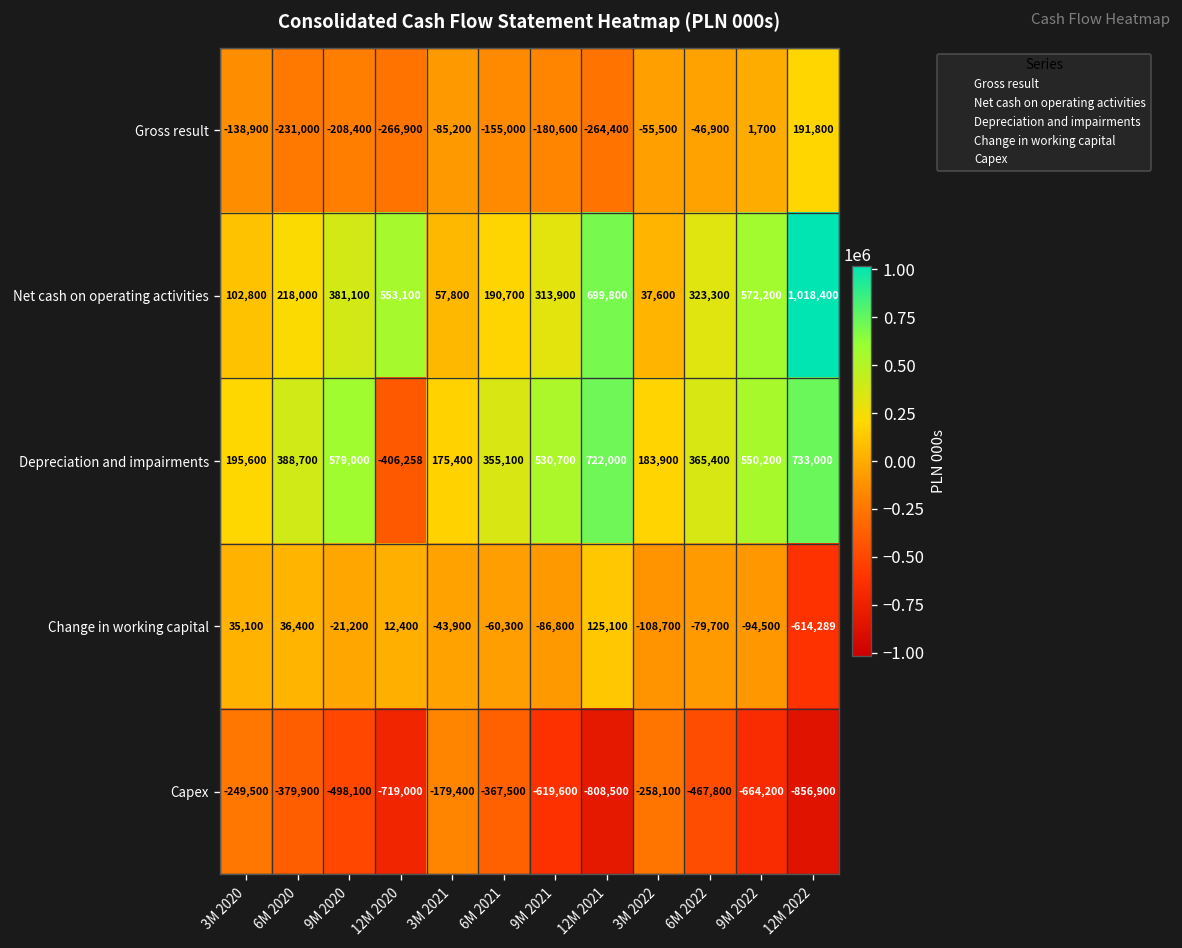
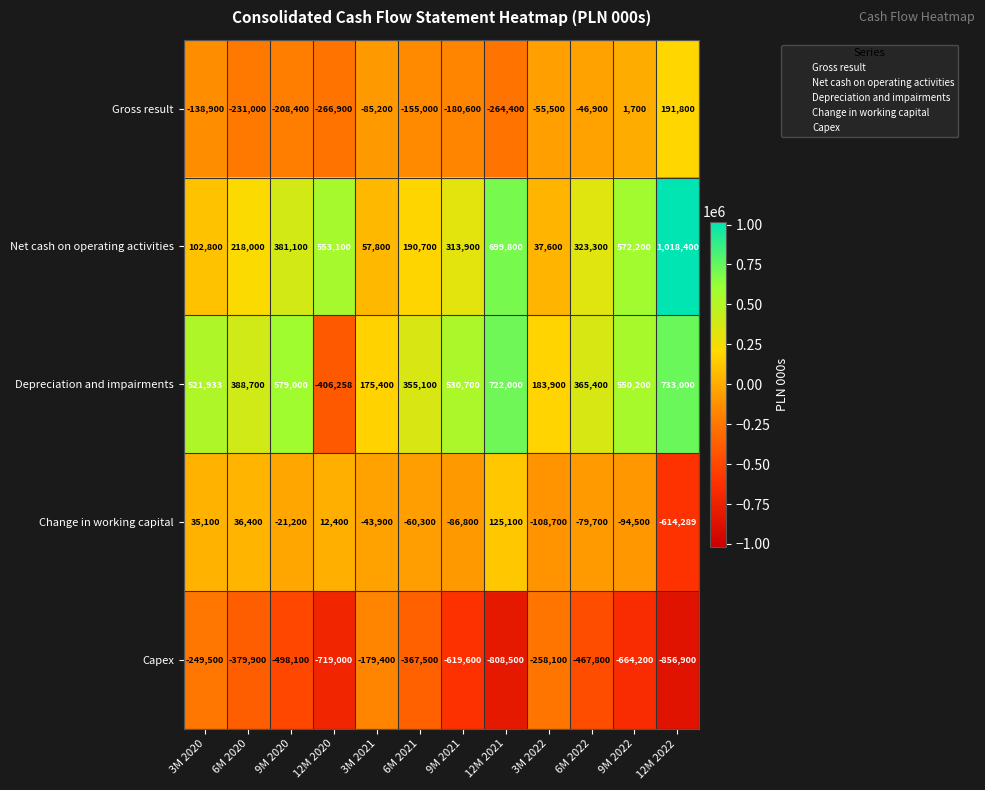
Depreciation and impairments, 3M 2020: 195,600 -> 521,933
